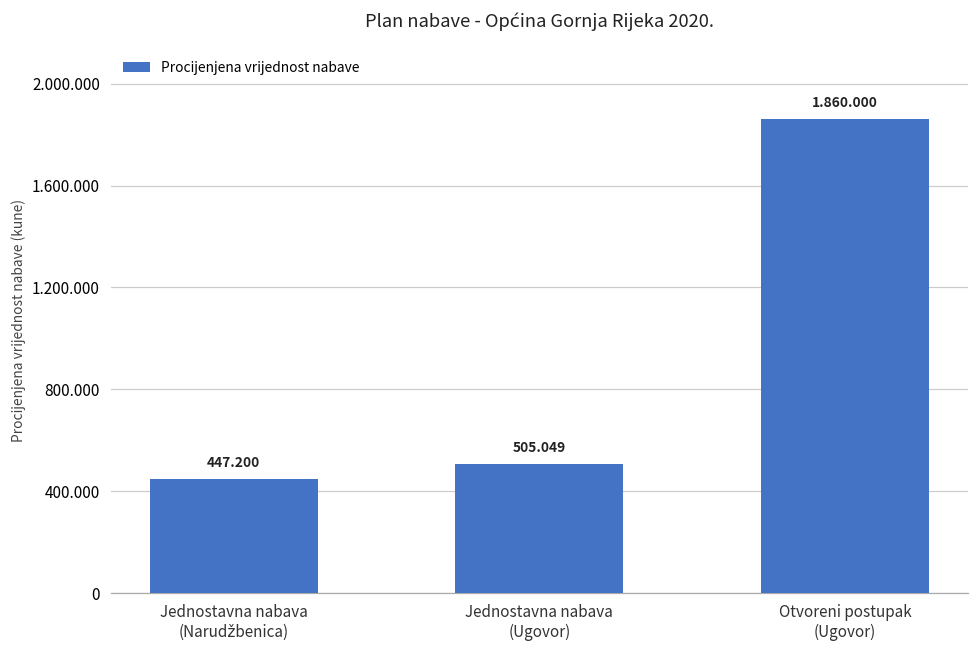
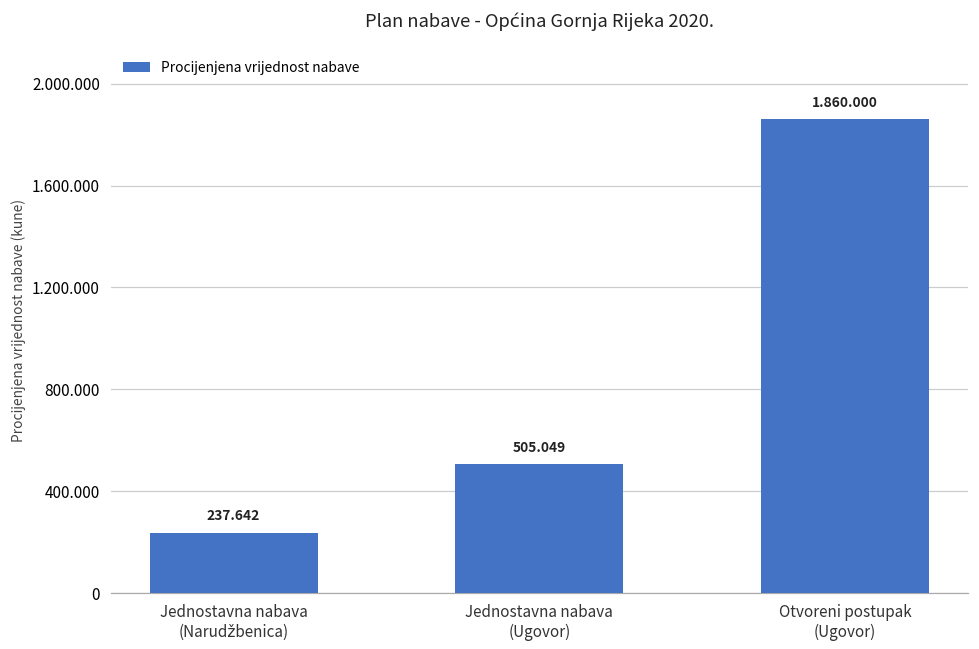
Jednostavna nabava (Narudžbenica): 447.200 -> 237.642
